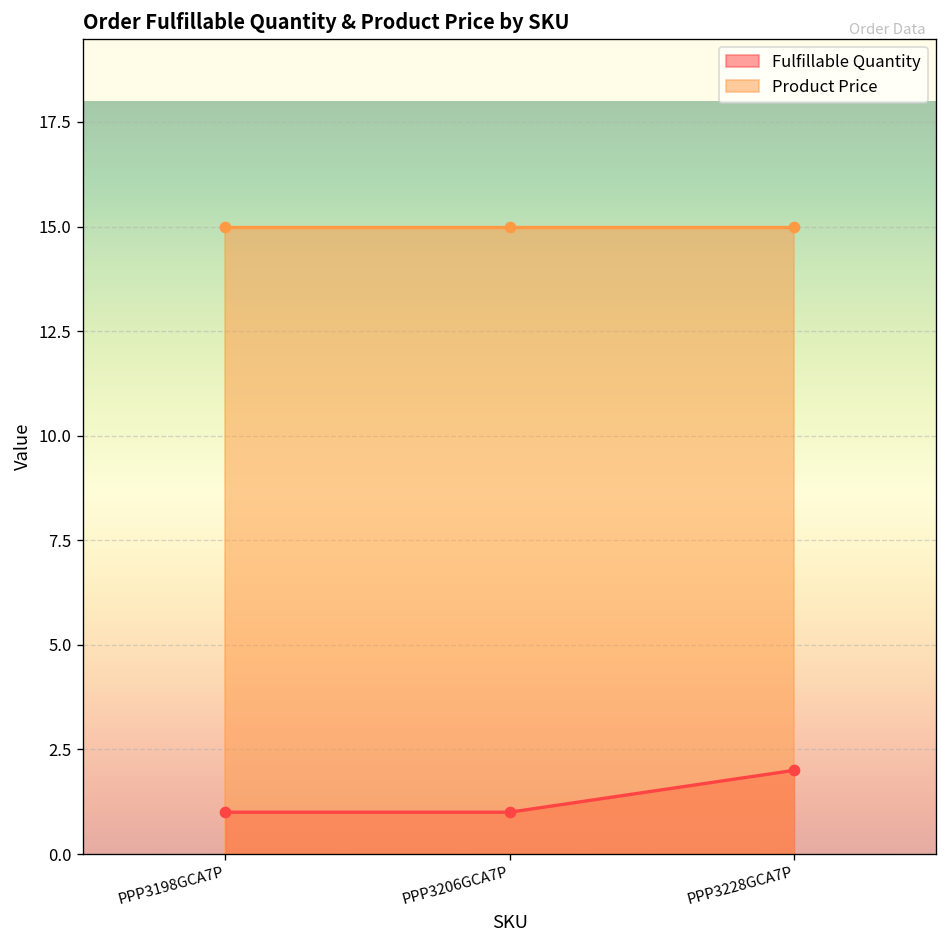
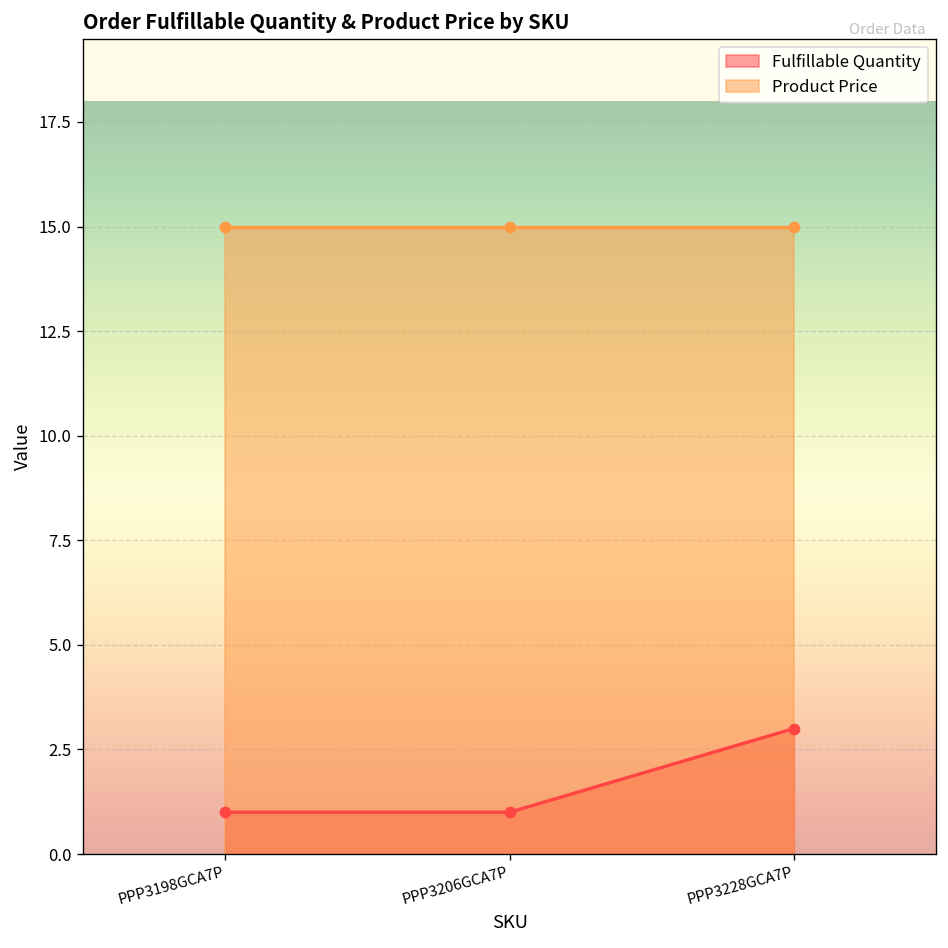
Fulfillable Quantity, PPP3228GCA7P: 2 -> 3
